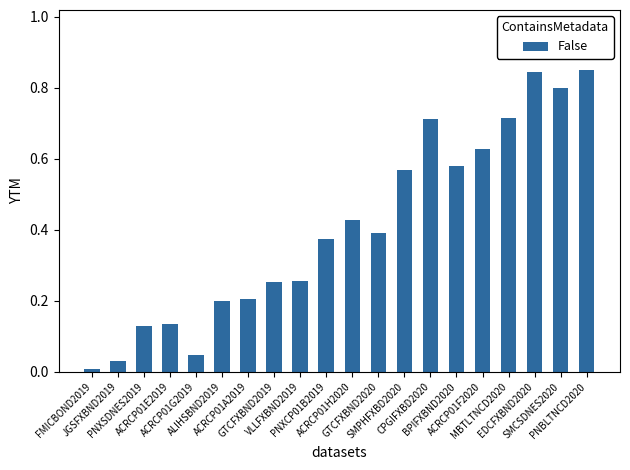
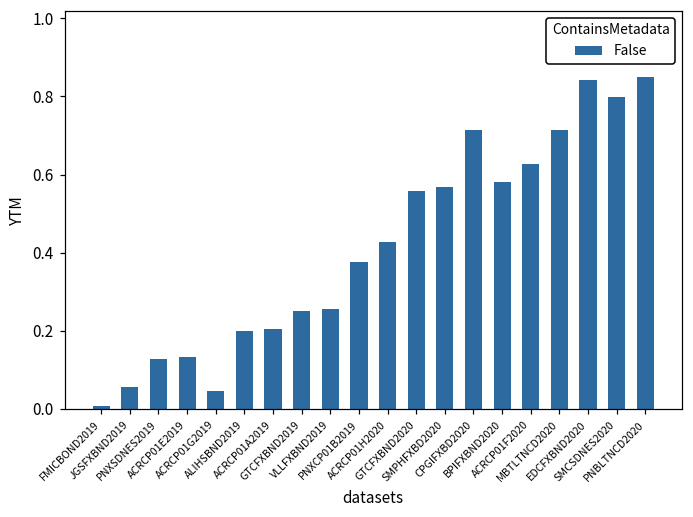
JGSFXBND2019: 0.03 -> 0.06
GTCFXBND2020: 0.39 -> 0.56
